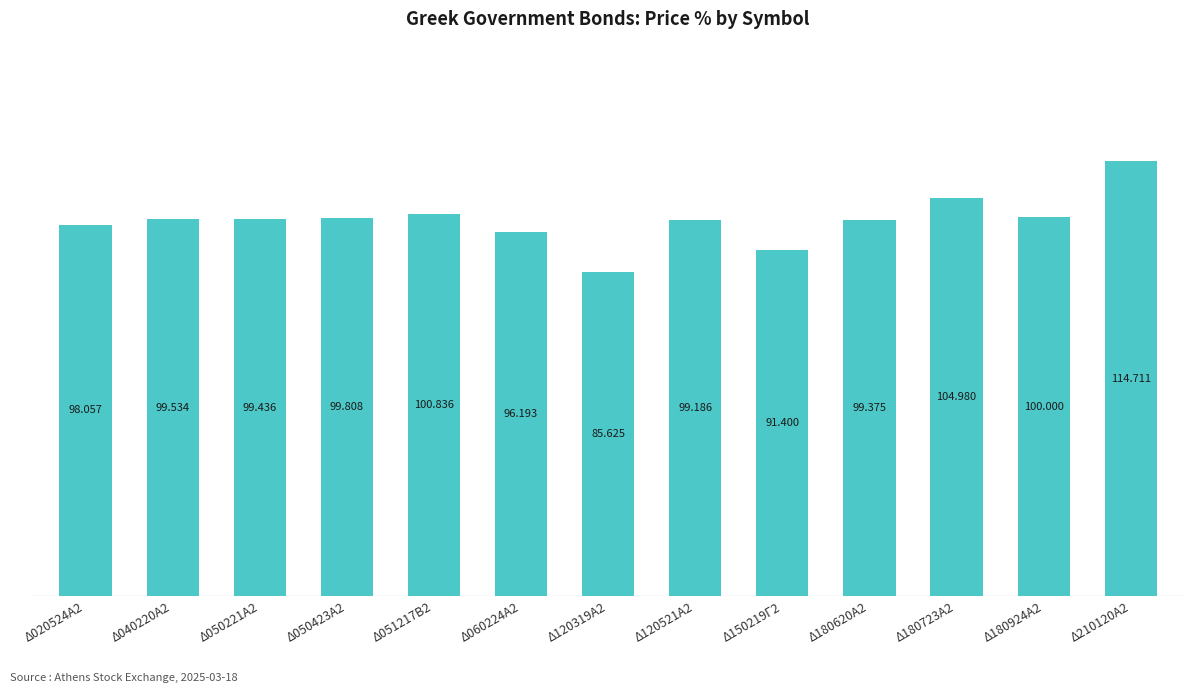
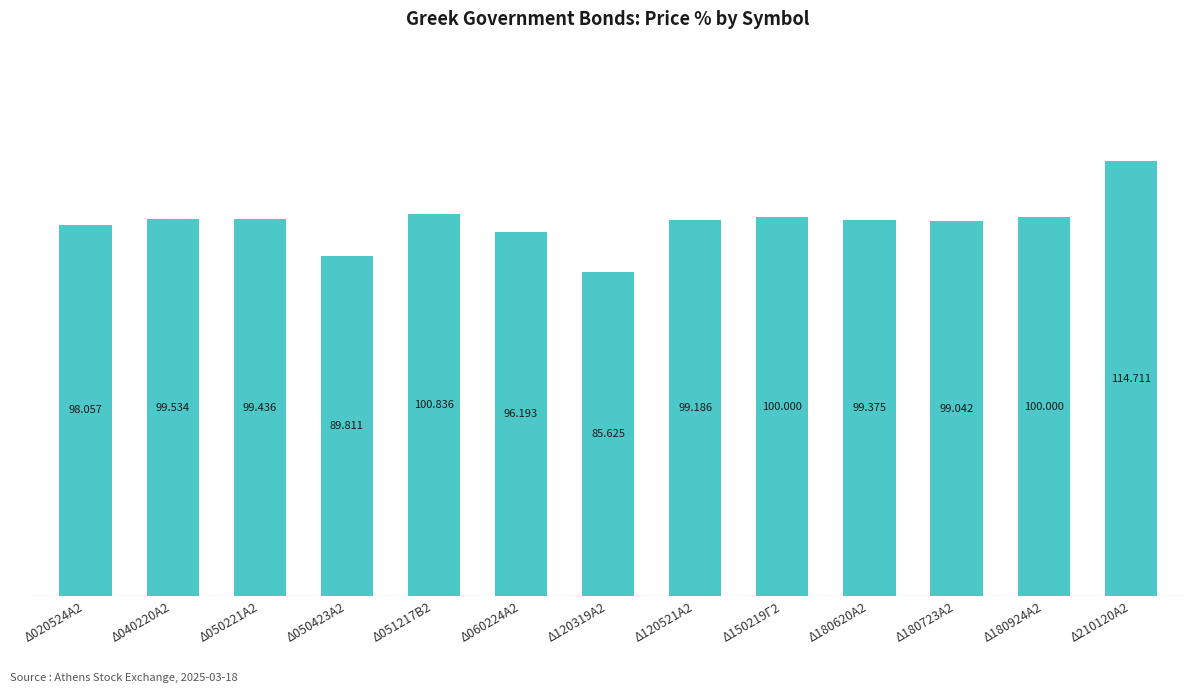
Δ050423Α2: 99.808 -> 89.811
Δ150219Γ2: 91.400 -> 100.000
Δ180723Α2: 104.980 -> 99.042
